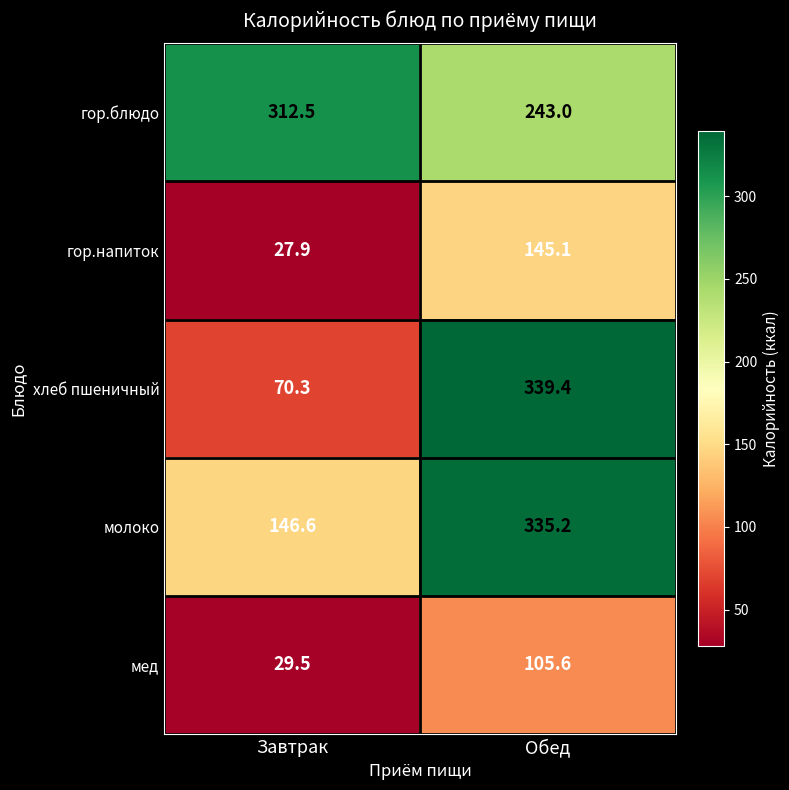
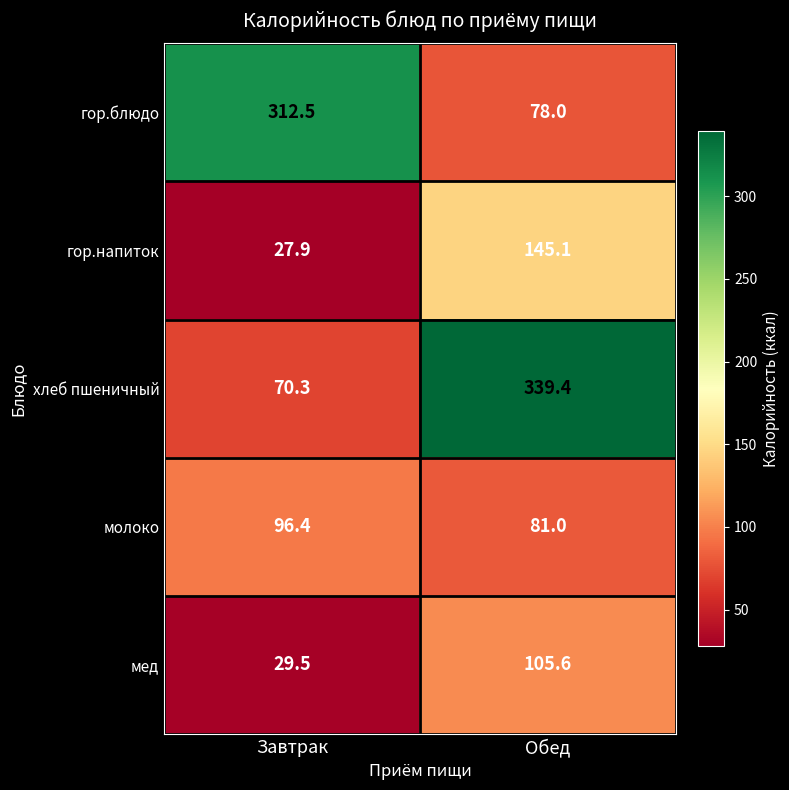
гор.блюдо, Обед: 243.0 -> 78.0
молоко, Завтрак: 146.6 -> 96.4
молоко, Обед: 335.2 -> 81.0
